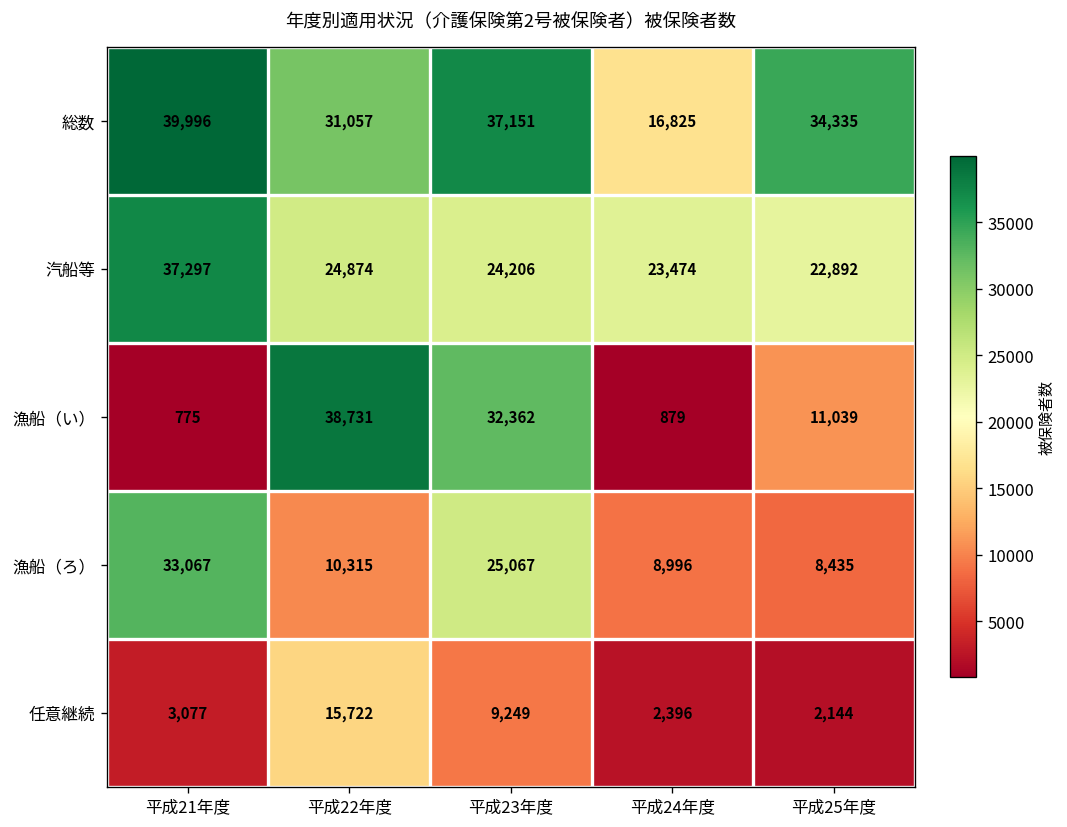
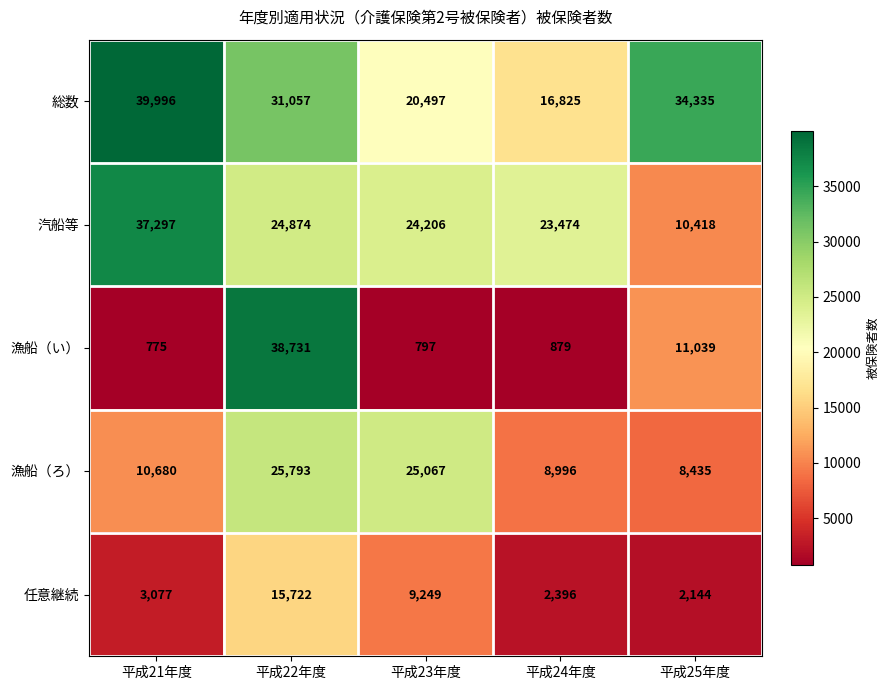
総数, 平成23年度: 37,151 -> 20,497
汽船等, 平成25年度: 22,892 -> 10,418
漁船（い）, 平成23年度: 32,362 -> 797
漁船（ろ）, 平成21年度: 33,067 -> 10,680
漁船（ろ）, 平成22年度: 10,315 -> 25,793
